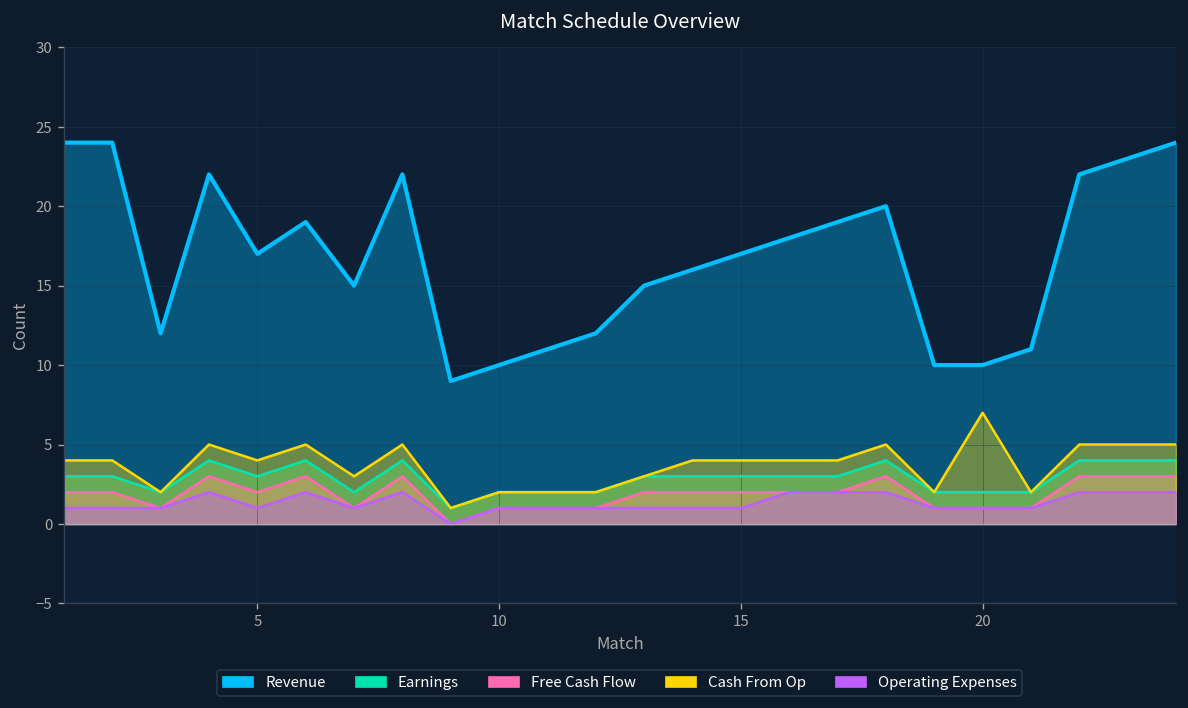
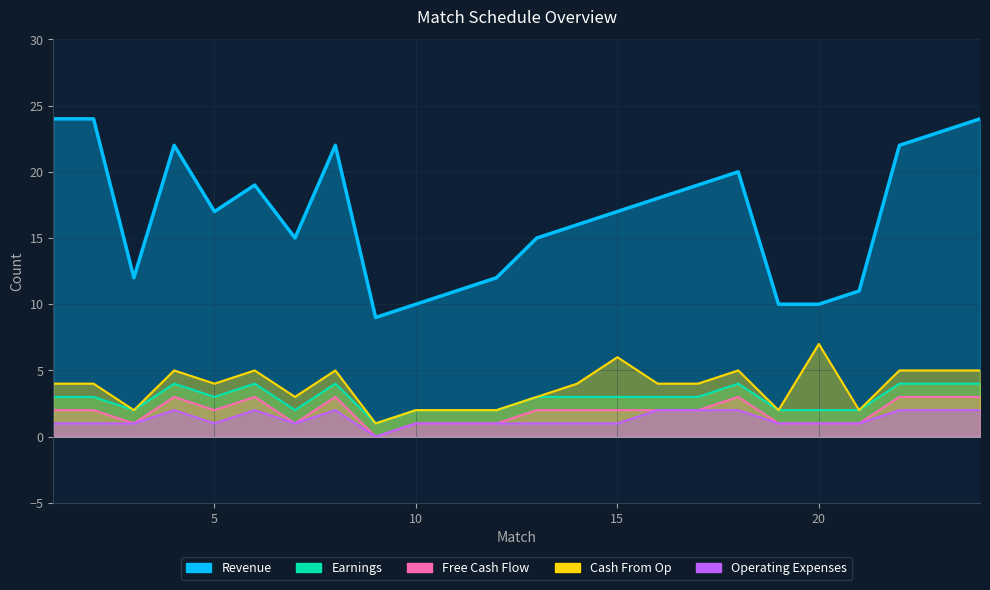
Cash From Op, 15: 4 -> 6
